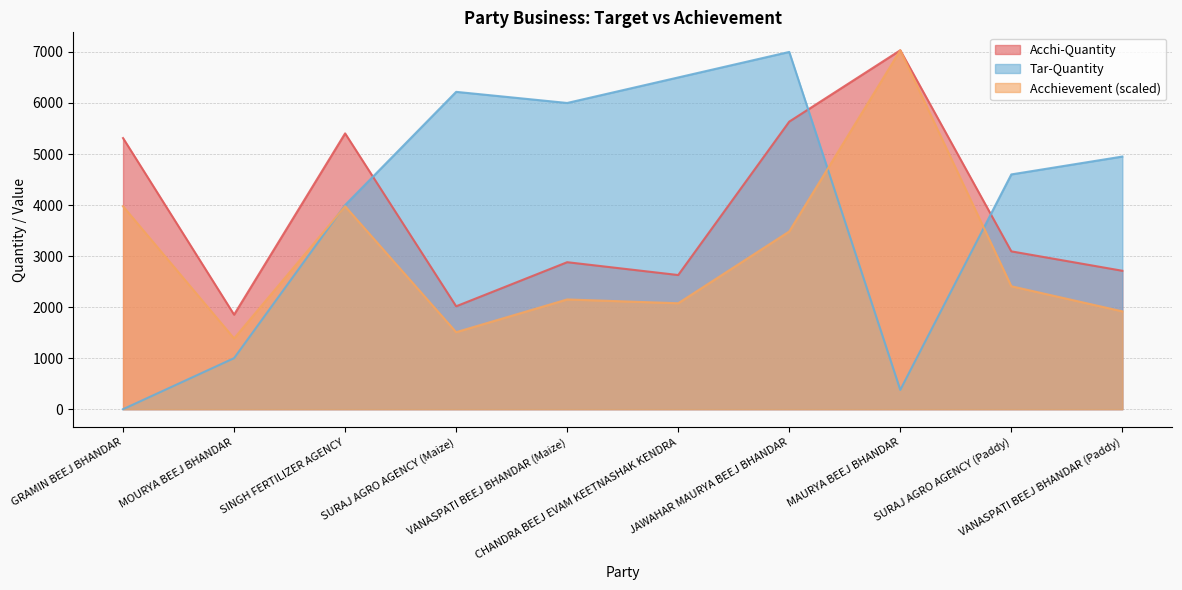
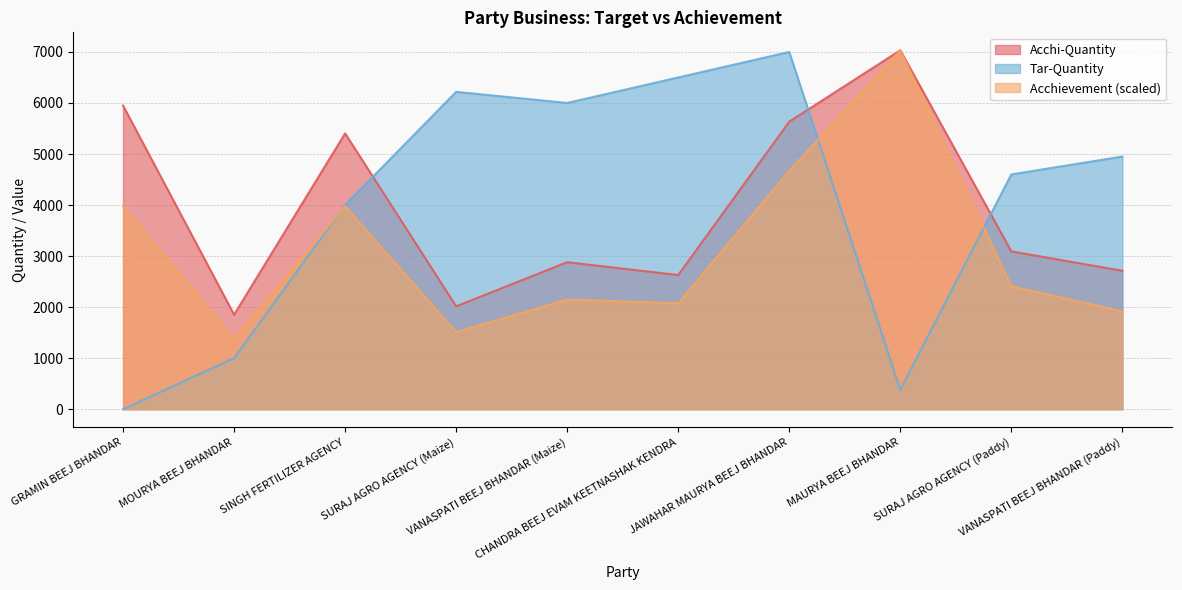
Acchi-Quantity, GRAMIN BEEJ BHANDAR: 5300 -> 5900
Acchievement (scaled), JAWAHAR MAURYA BEEJ BHANDAR: 3500 -> 4700
